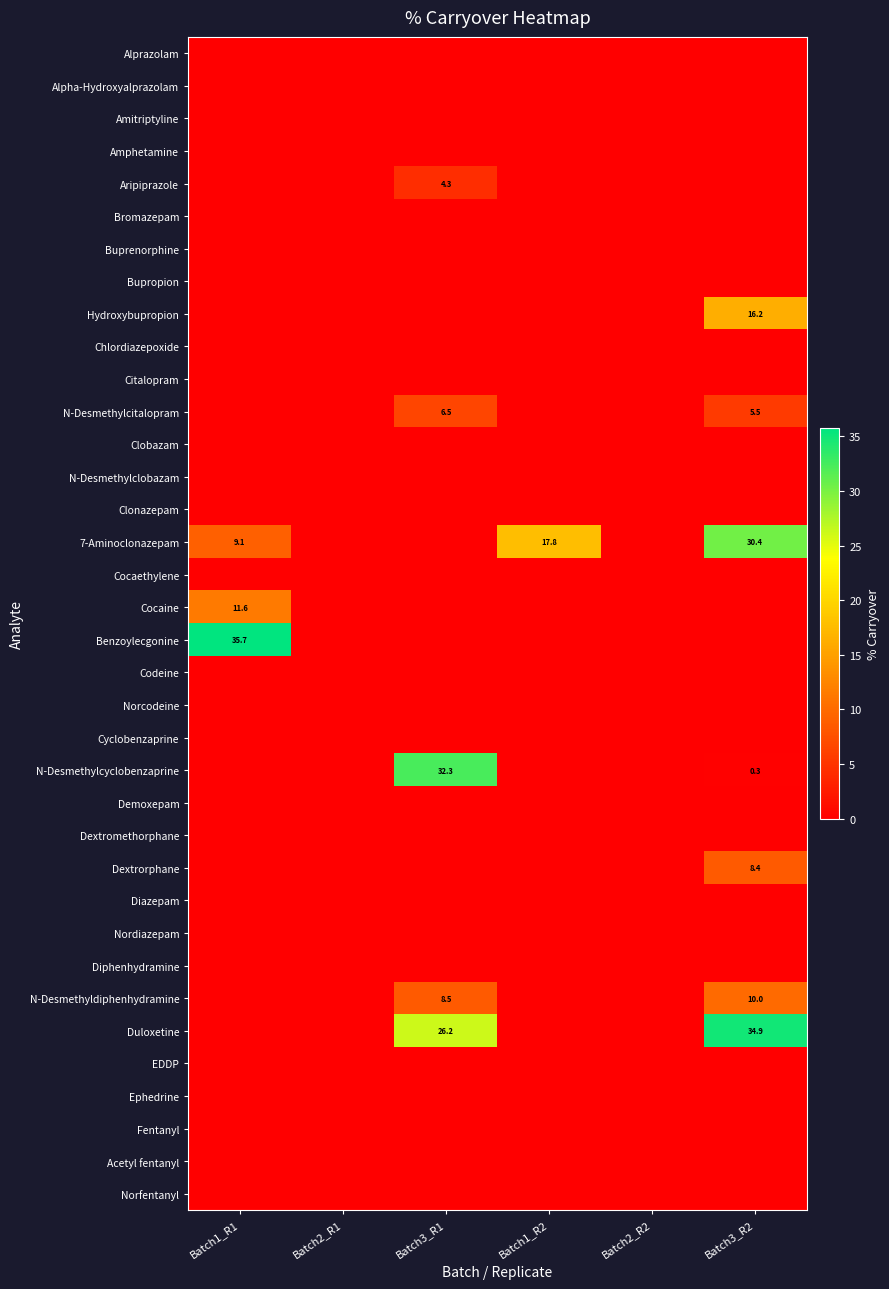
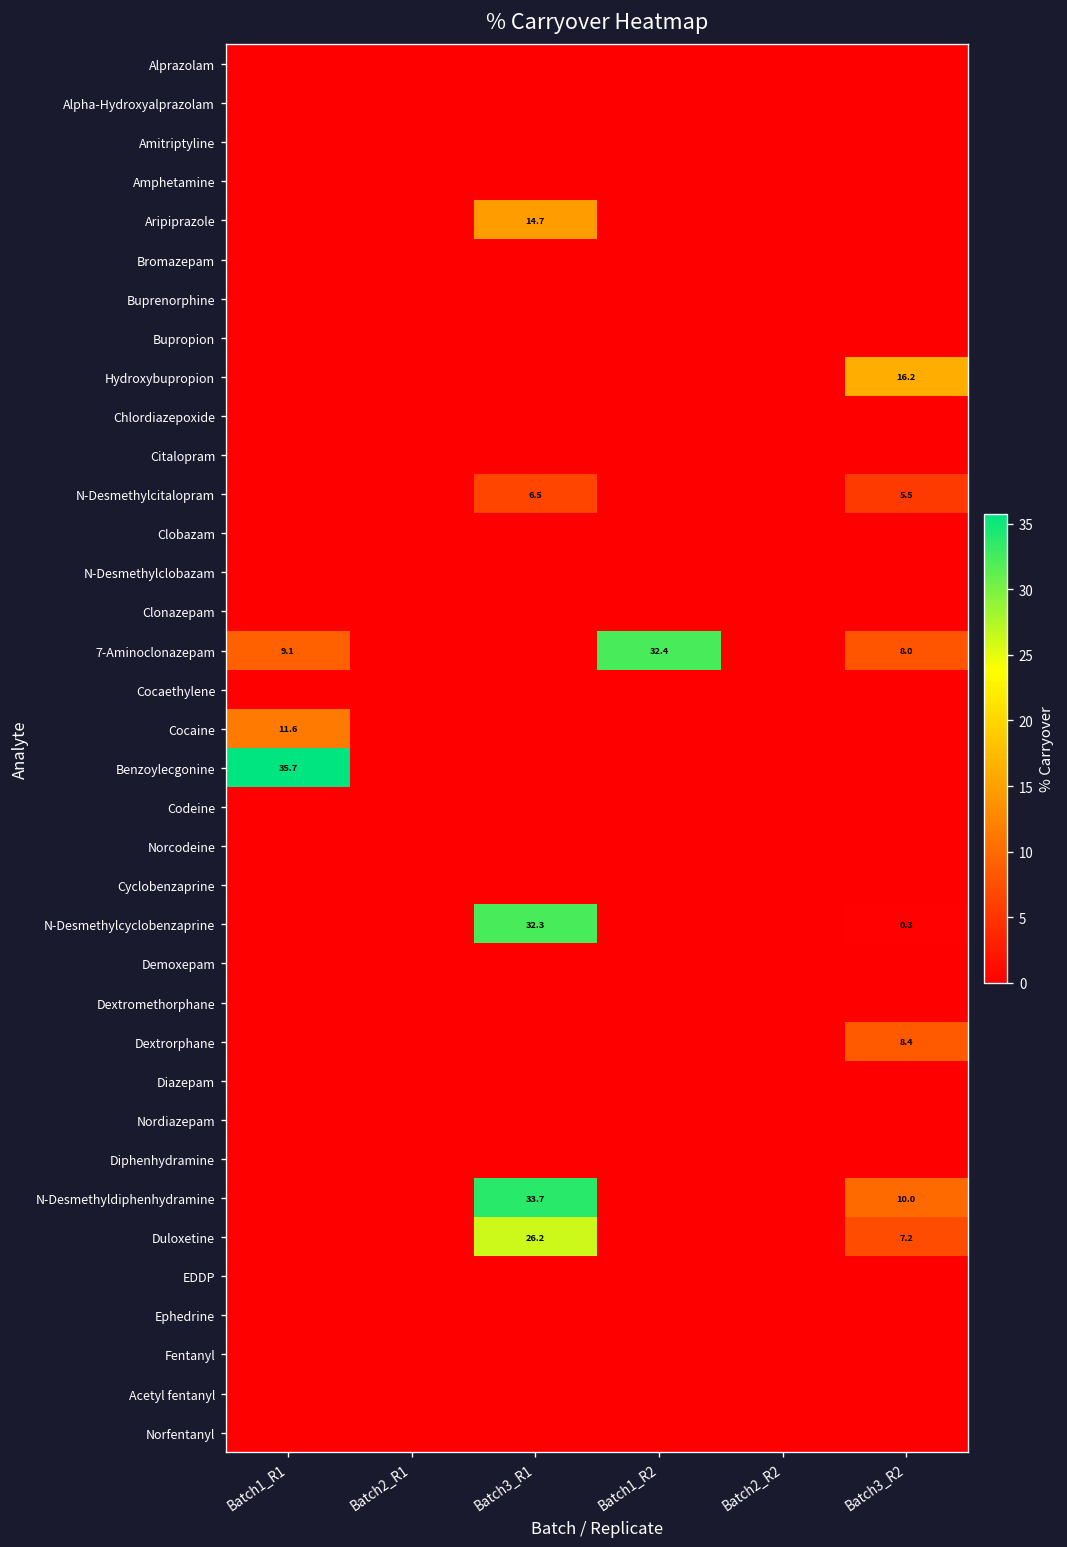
Aripiprazole, Batch3_R1: 4.3 -> 14.7
7-Aminoclonazepam, Batch1_R2: 17.8 -> 32.4
7-Aminoclonazepam, Batch3_R2: 30.4 -> 8.0
N-Desmethyldiphenhydramine, Batch3_R1: 8.5 -> 33.7
Duloxetine, Batch3_R2: 34.9 -> 7.2
